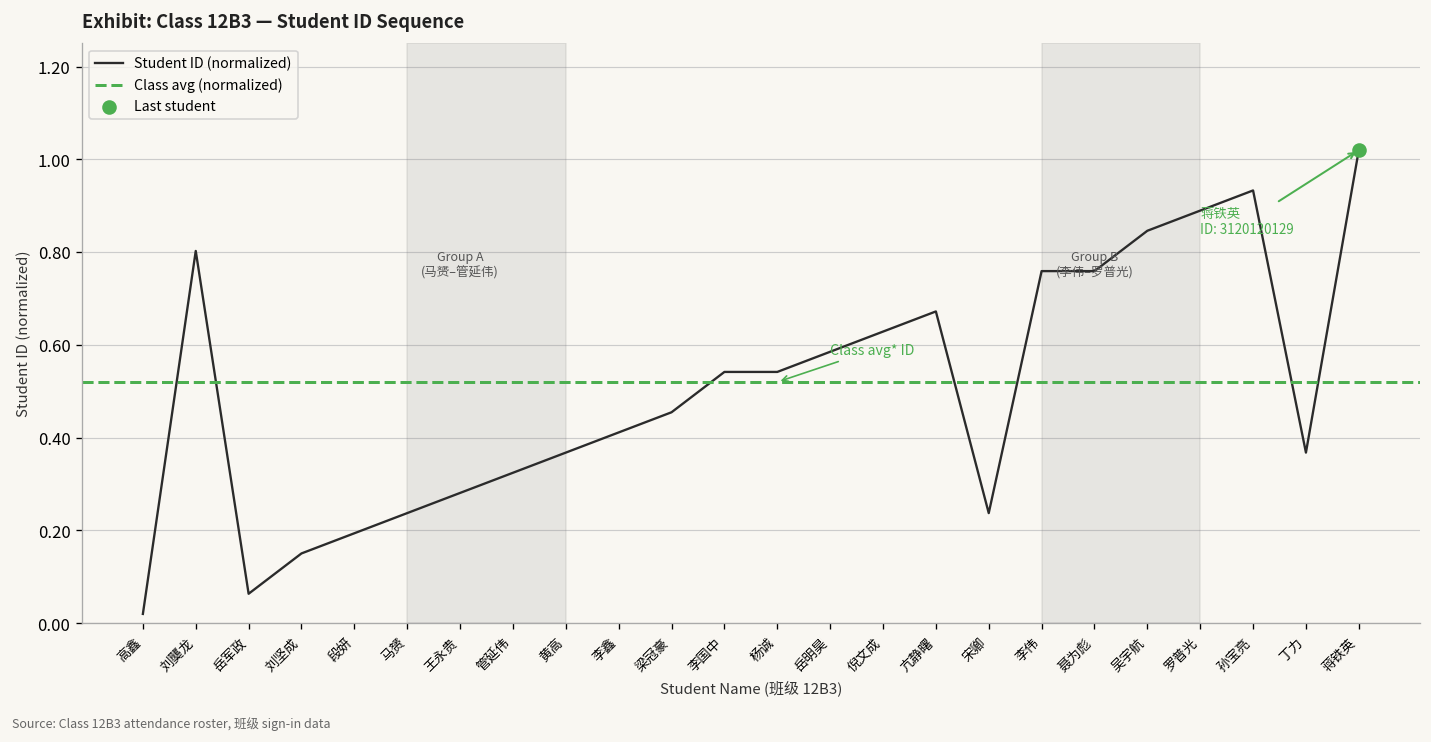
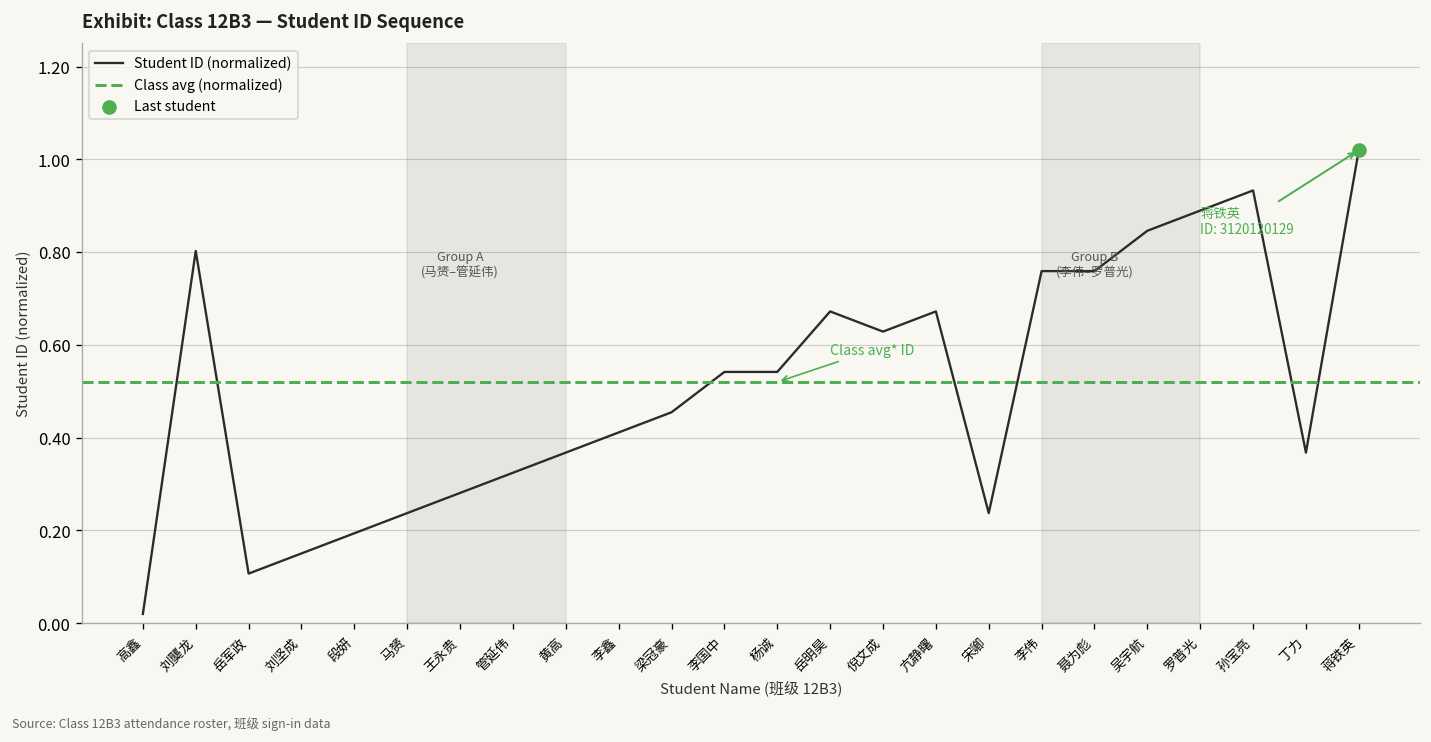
Student ID (normalized), 岳军政: 0.06 -> 0.11
Student ID (normalized), 岳明昊: 0.59 -> 0.67
